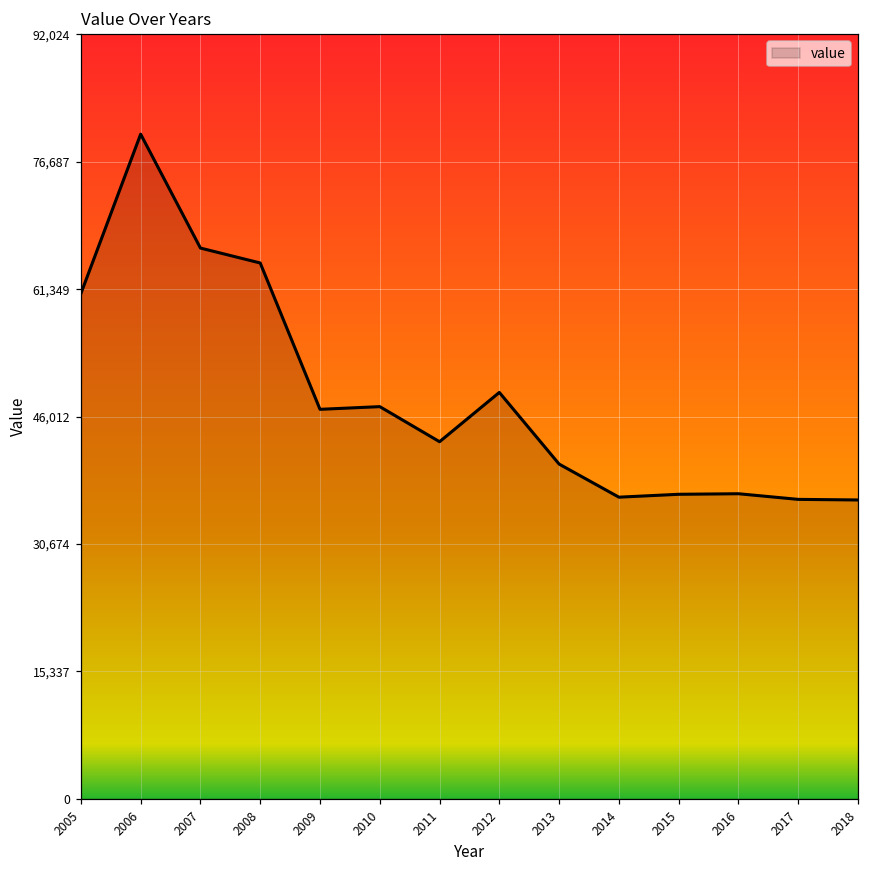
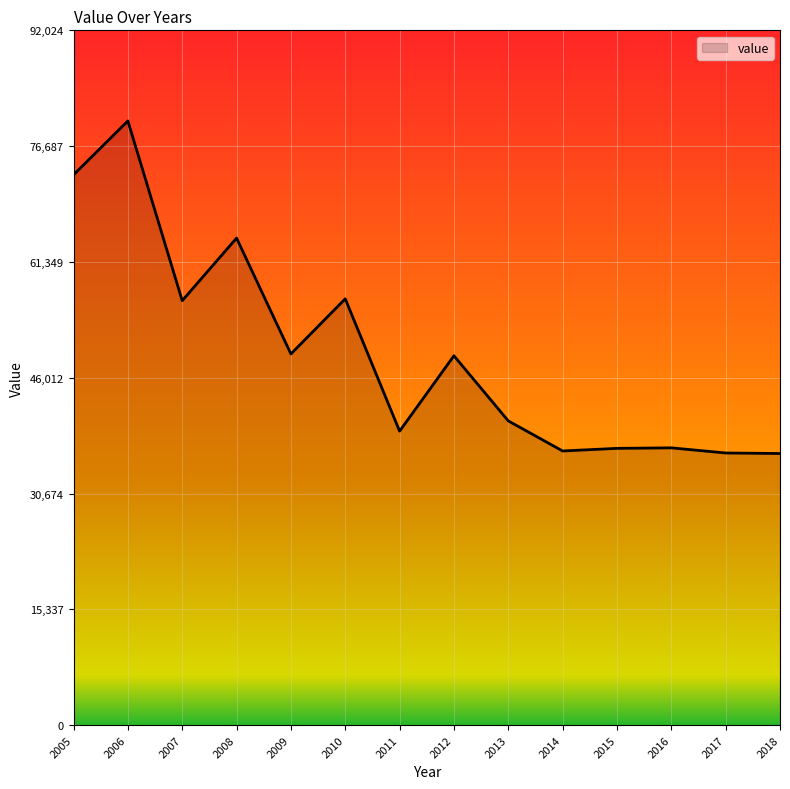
2005: 61,000 -> 73,000
2007: 66,000 -> 56,000
2009: 47,000 -> 49,000
2010: 47,000 -> 56,000
2011: 43,000 -> 39,000
